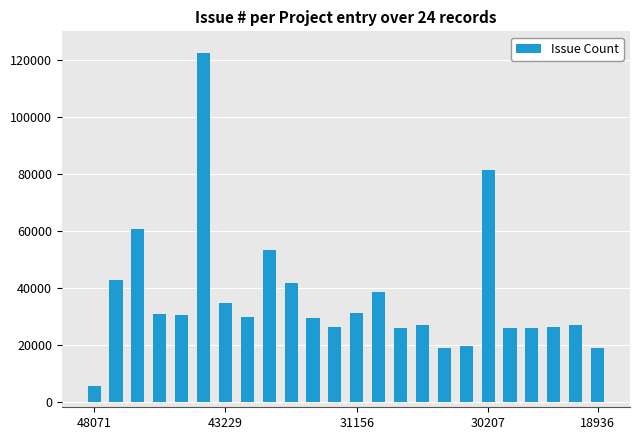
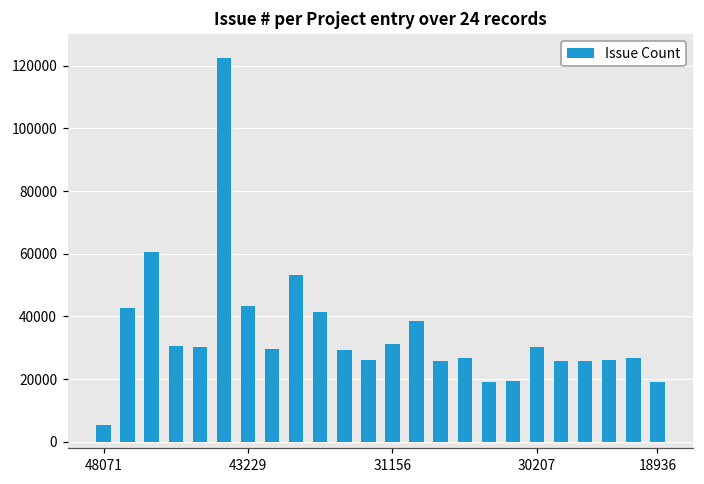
43229: 35000 -> 43000
30207: 81000 -> 30000
